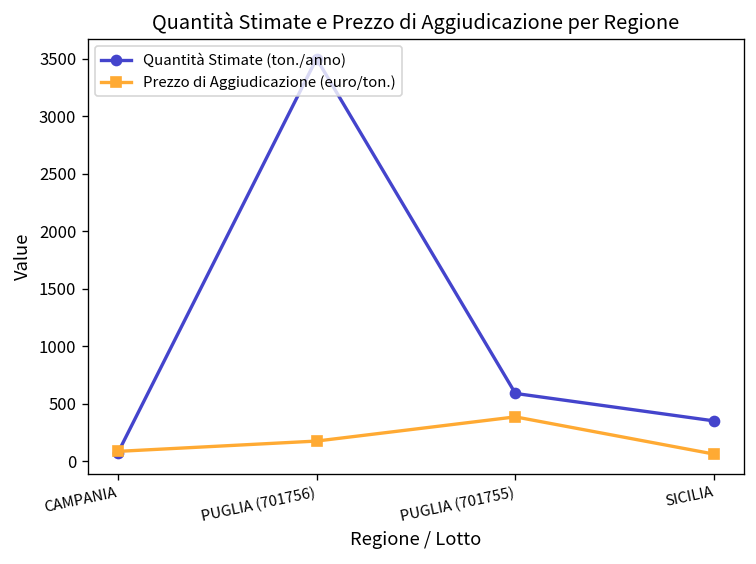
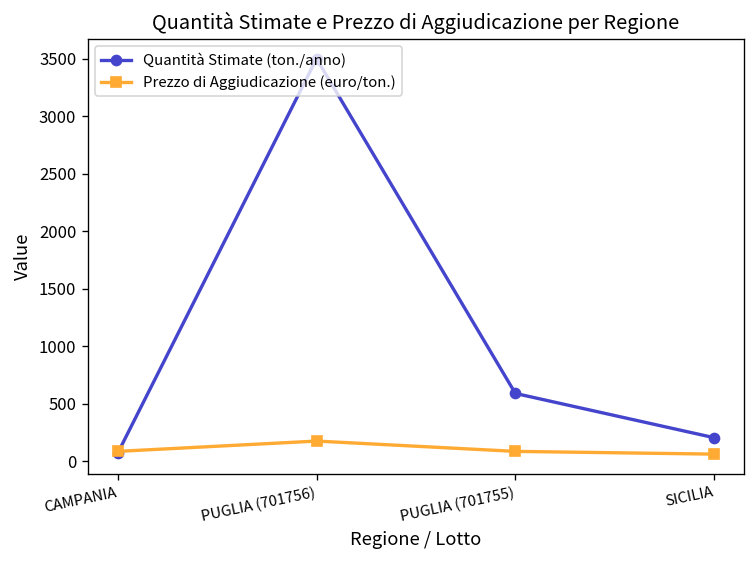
Prezzo di Aggiudicazione (euro/ton.), PUGLIA (701755): 400 -> 100
Quantità Stimate (ton./anno), SICILIA: 400 -> 200
